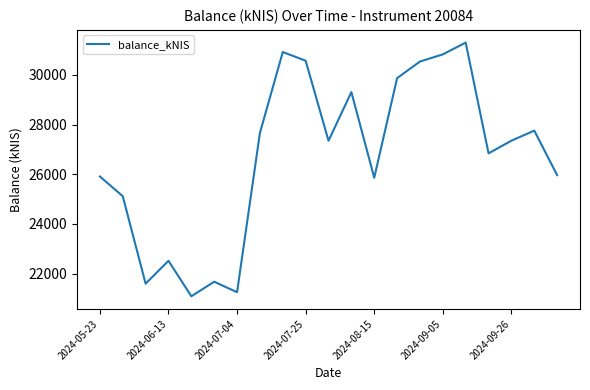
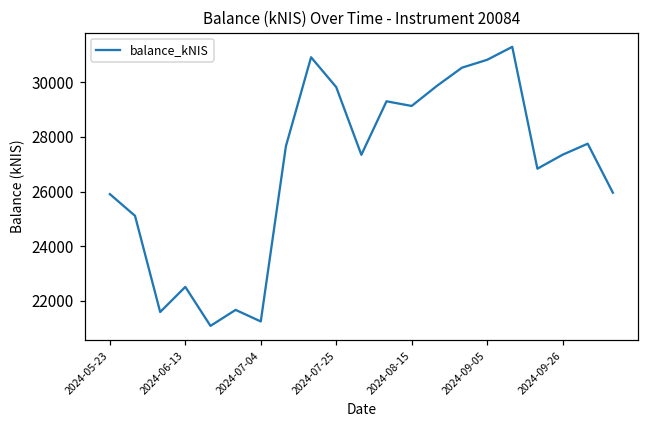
2024-07-25: 30600 -> 29800
2024-08-15: 25900 -> 29100
